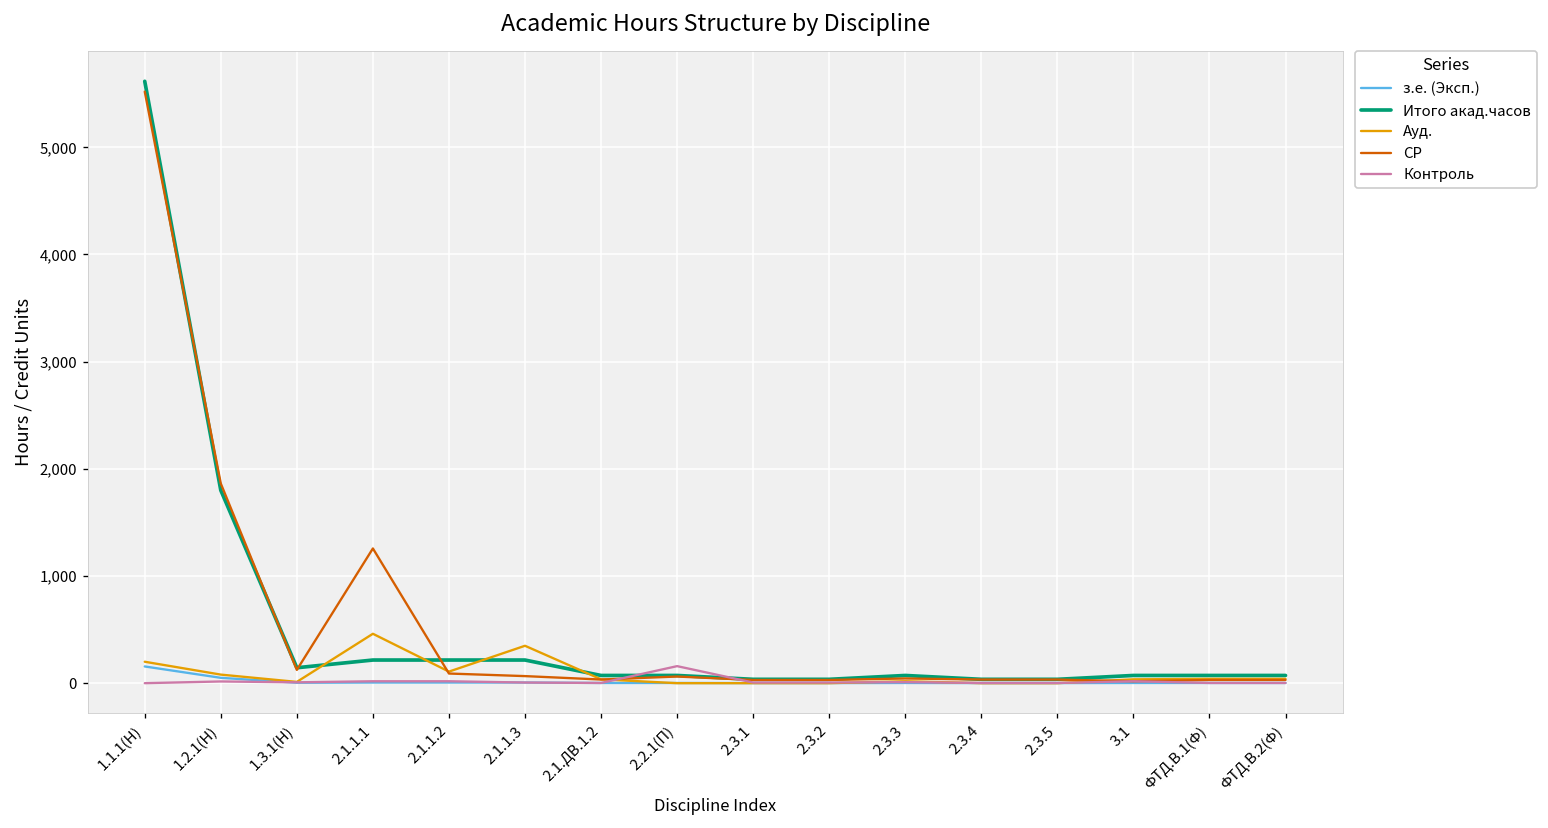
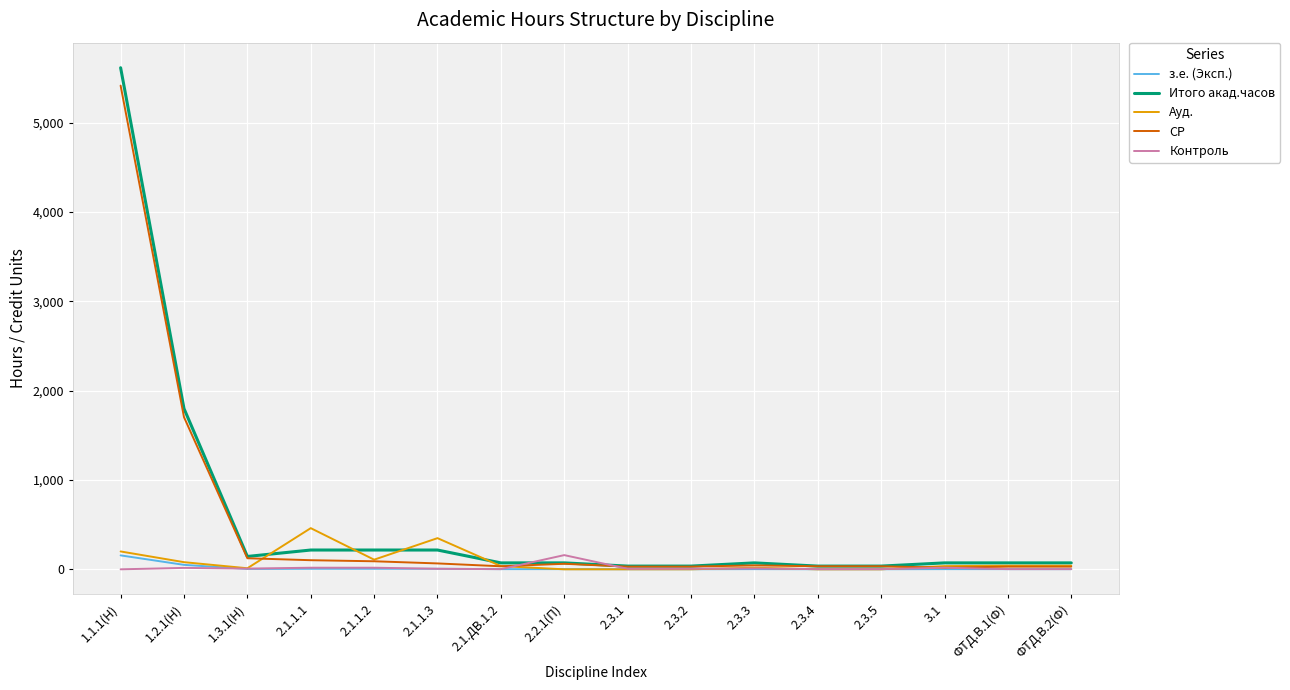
СР, 1.1.1(Н): 5,500 -> 5,400
СР, 1.2.1(Н): 1,900 -> 1,700
СР, 2.1.1.1: 1,300 -> 100
